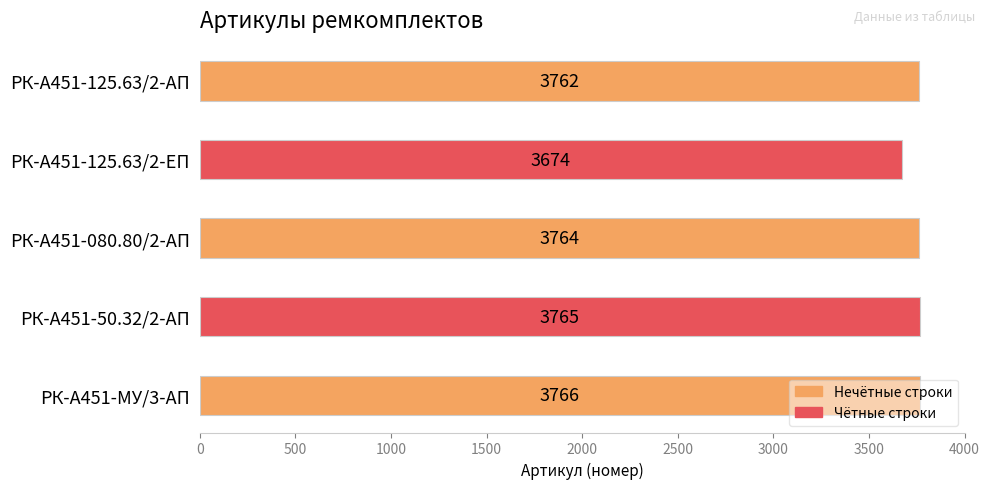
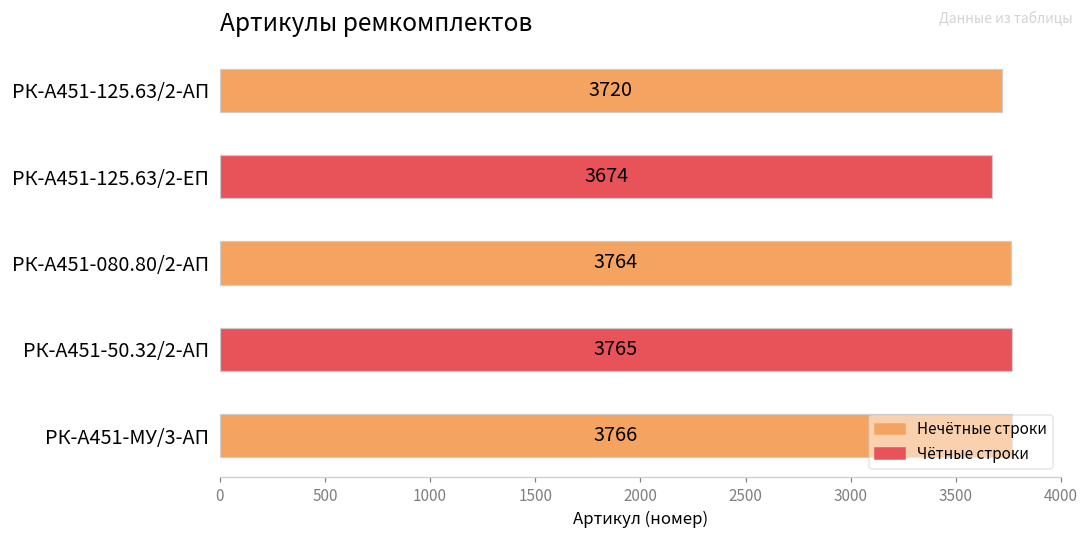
РК-А451-125.63/2-АП: 3762 -> 3720
